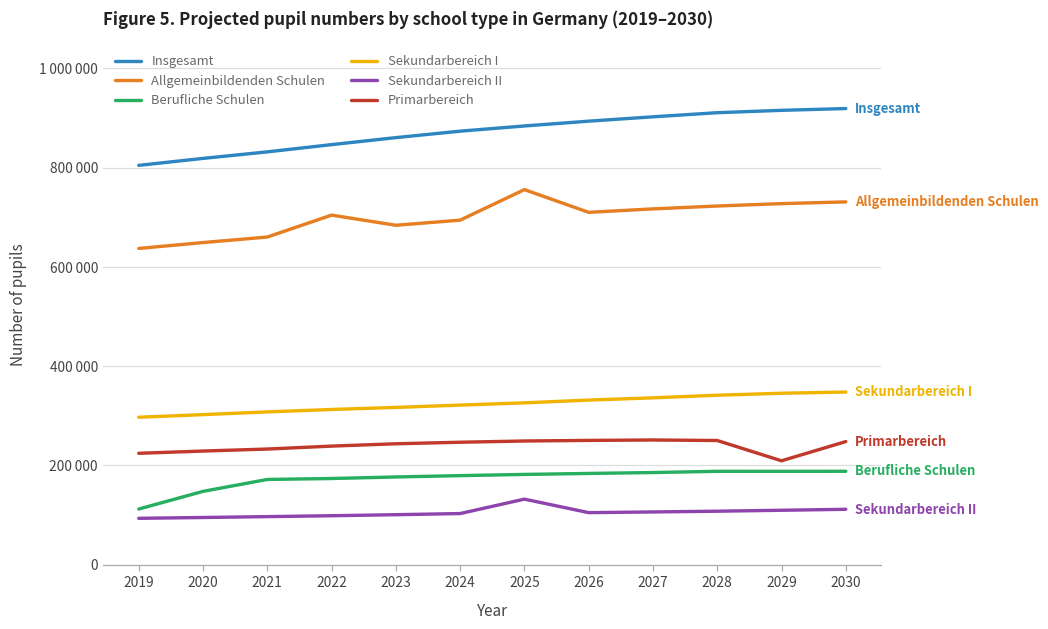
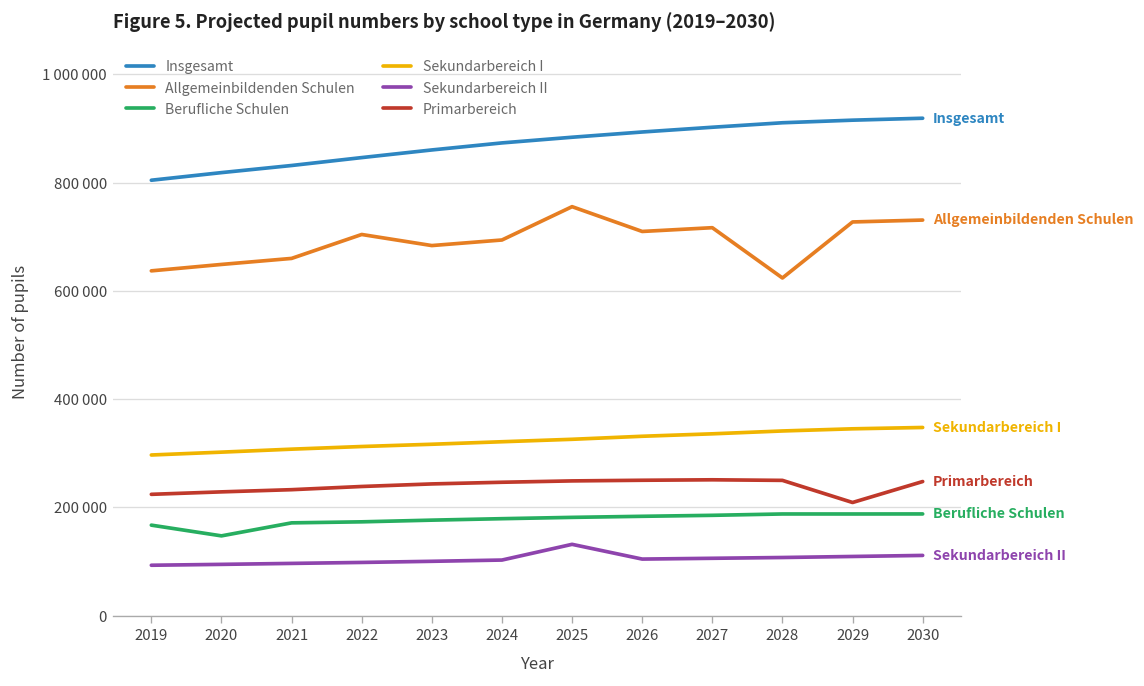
Berufliche Schulen, 2019: 110000 -> 170000
Allgemeinbildenden Schulen, 2028: 720000 -> 620000
